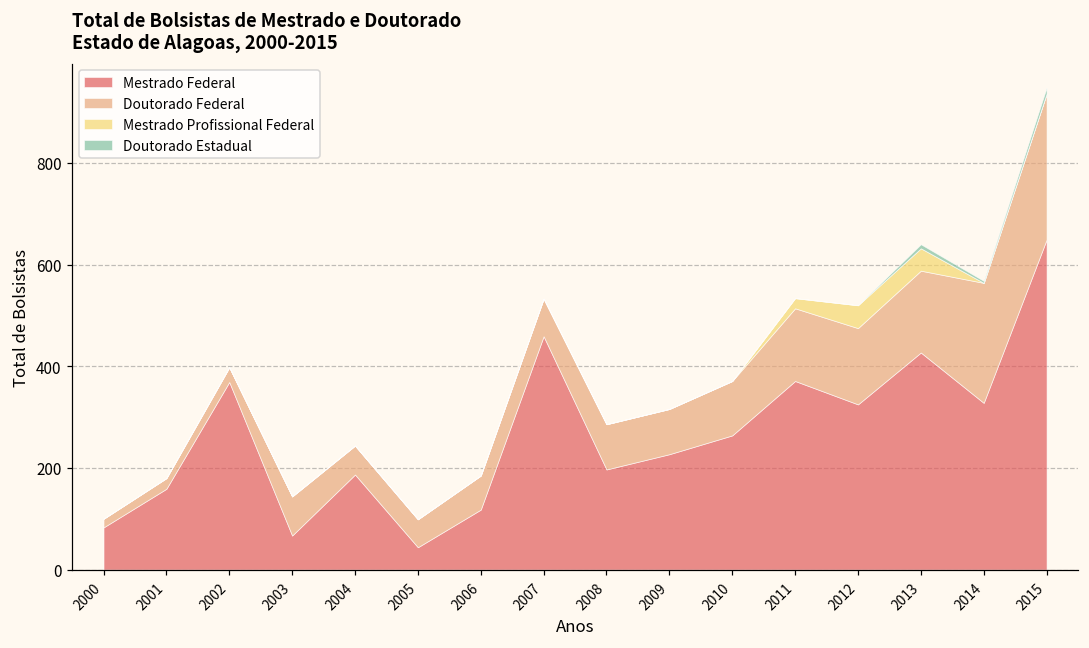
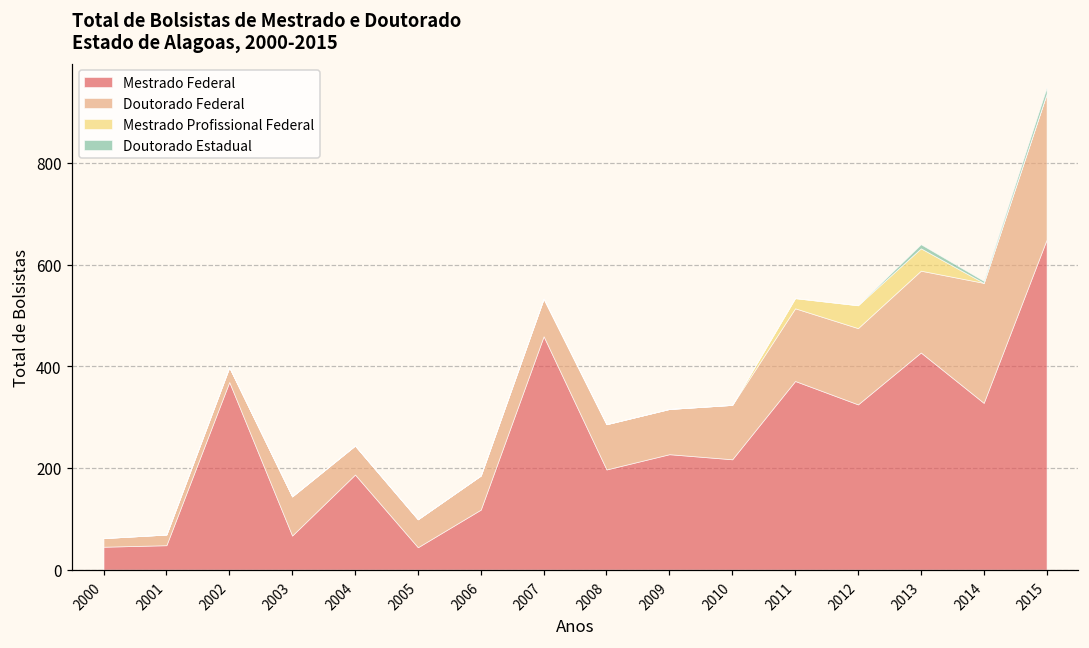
Mestrado Federal, 2000: 80 -> 50
Mestrado Federal, 2001: 160 -> 50
Mestrado Federal, 2010: 260 -> 220
